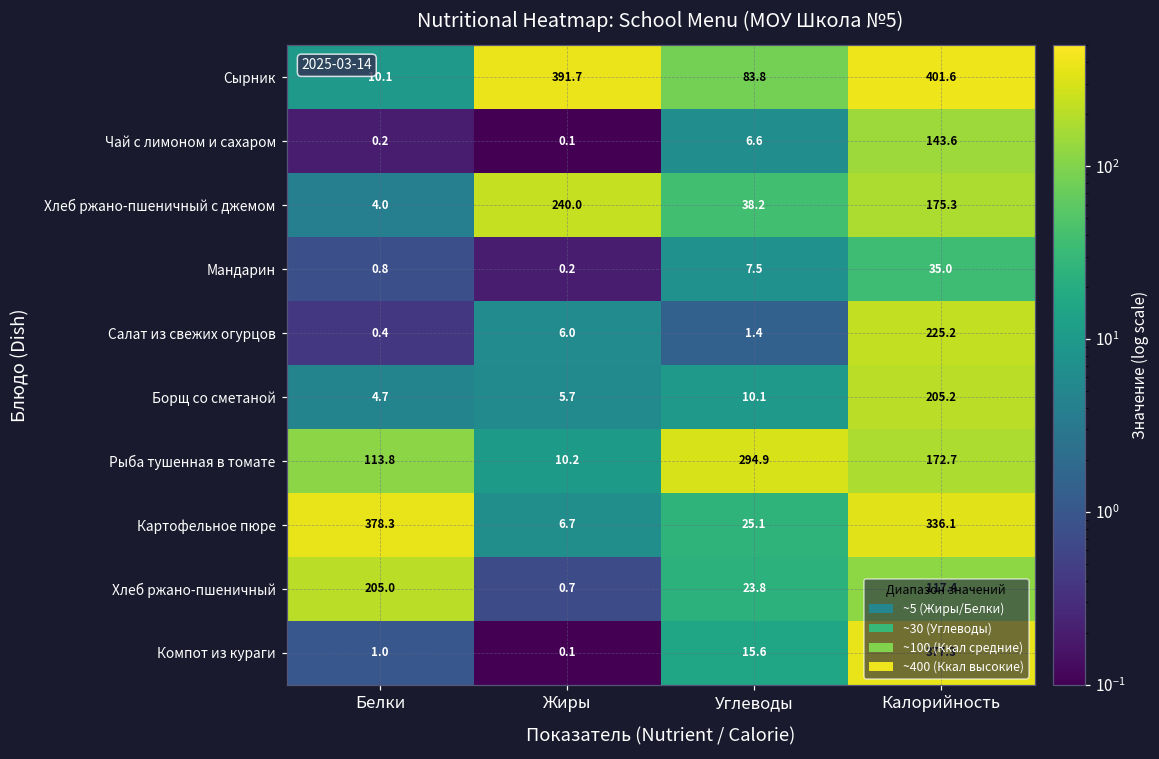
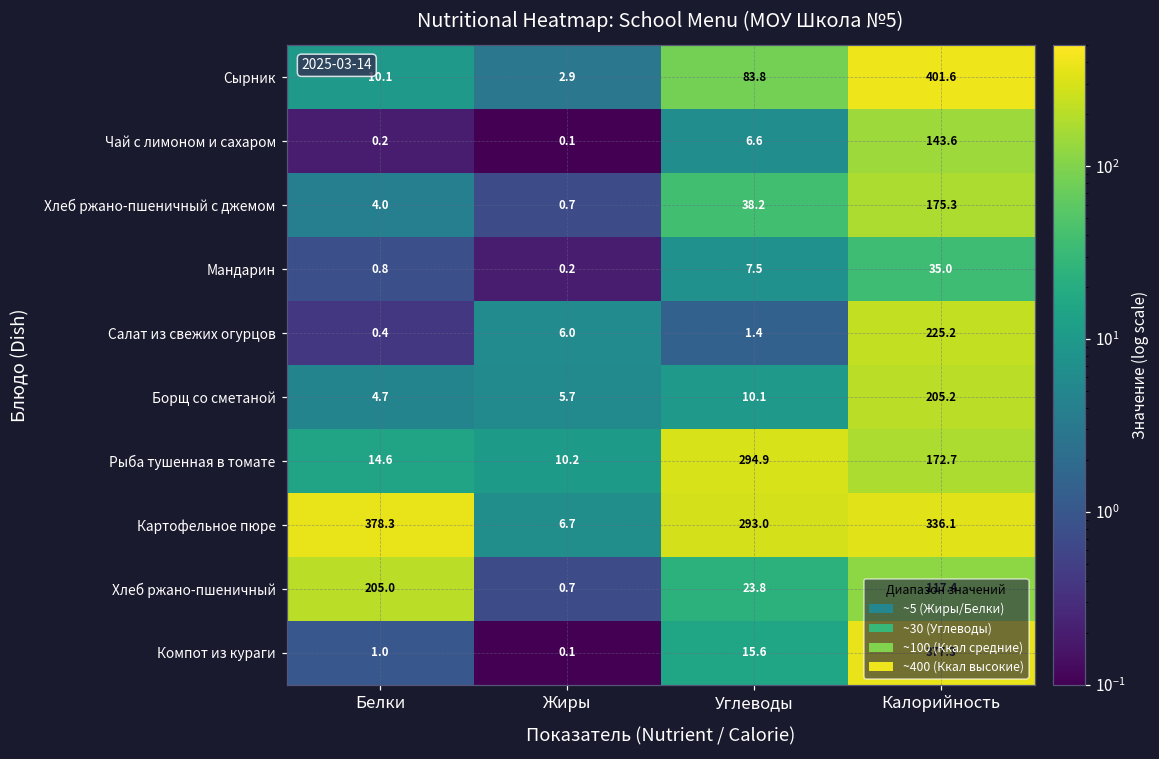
Сырник, Жиры: 391.7 -> 2.9
Хлеб ржано-пшеничный с джемом, Жиры: 240.0 -> 0.7
Рыба тушенная в томате, Белки: 113.8 -> 14.6
Картофельное пюре, Углеводы: 25.1 -> 293.0
